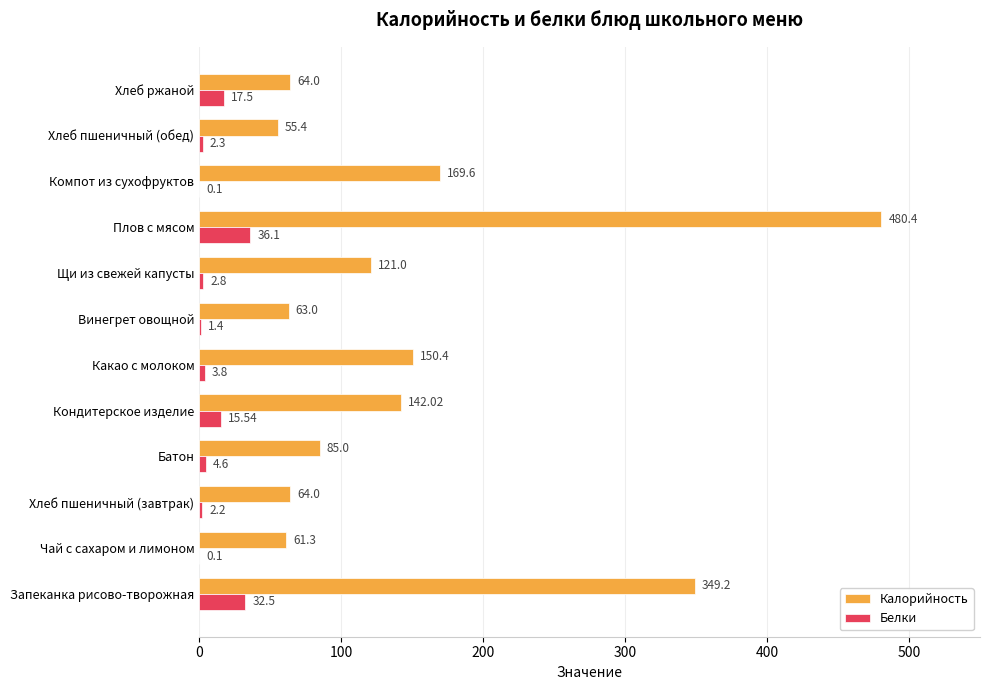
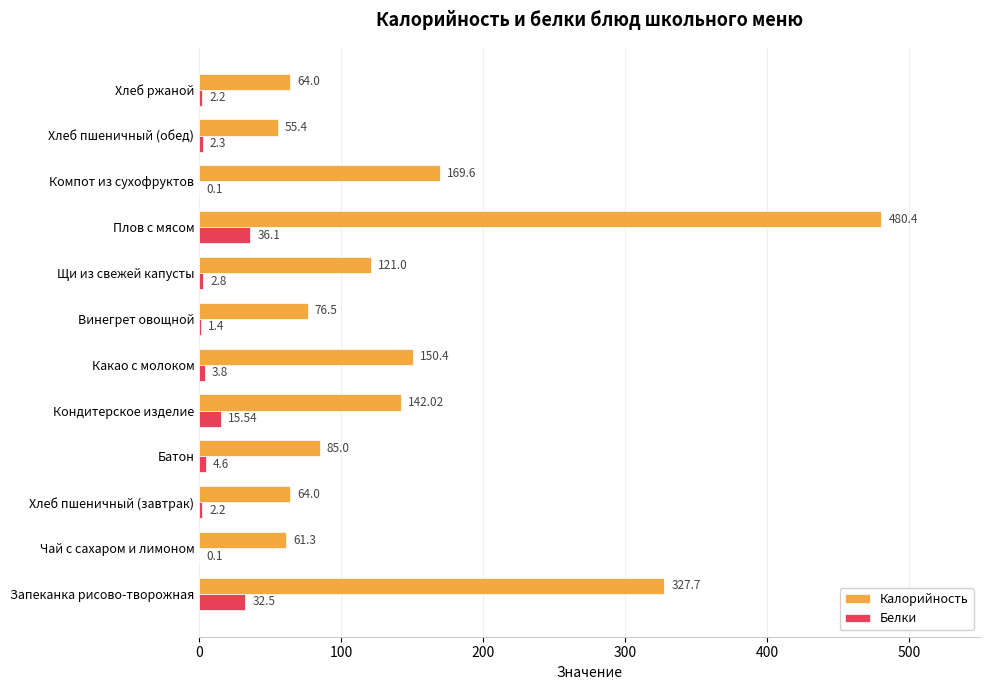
Белки, Хлеб ржаной: 17.5 -> 2.2
Калорийность, Винегрет овощной: 63.0 -> 76.5
Калорийность, Запеканка рисово-творожная: 349.2 -> 327.7
